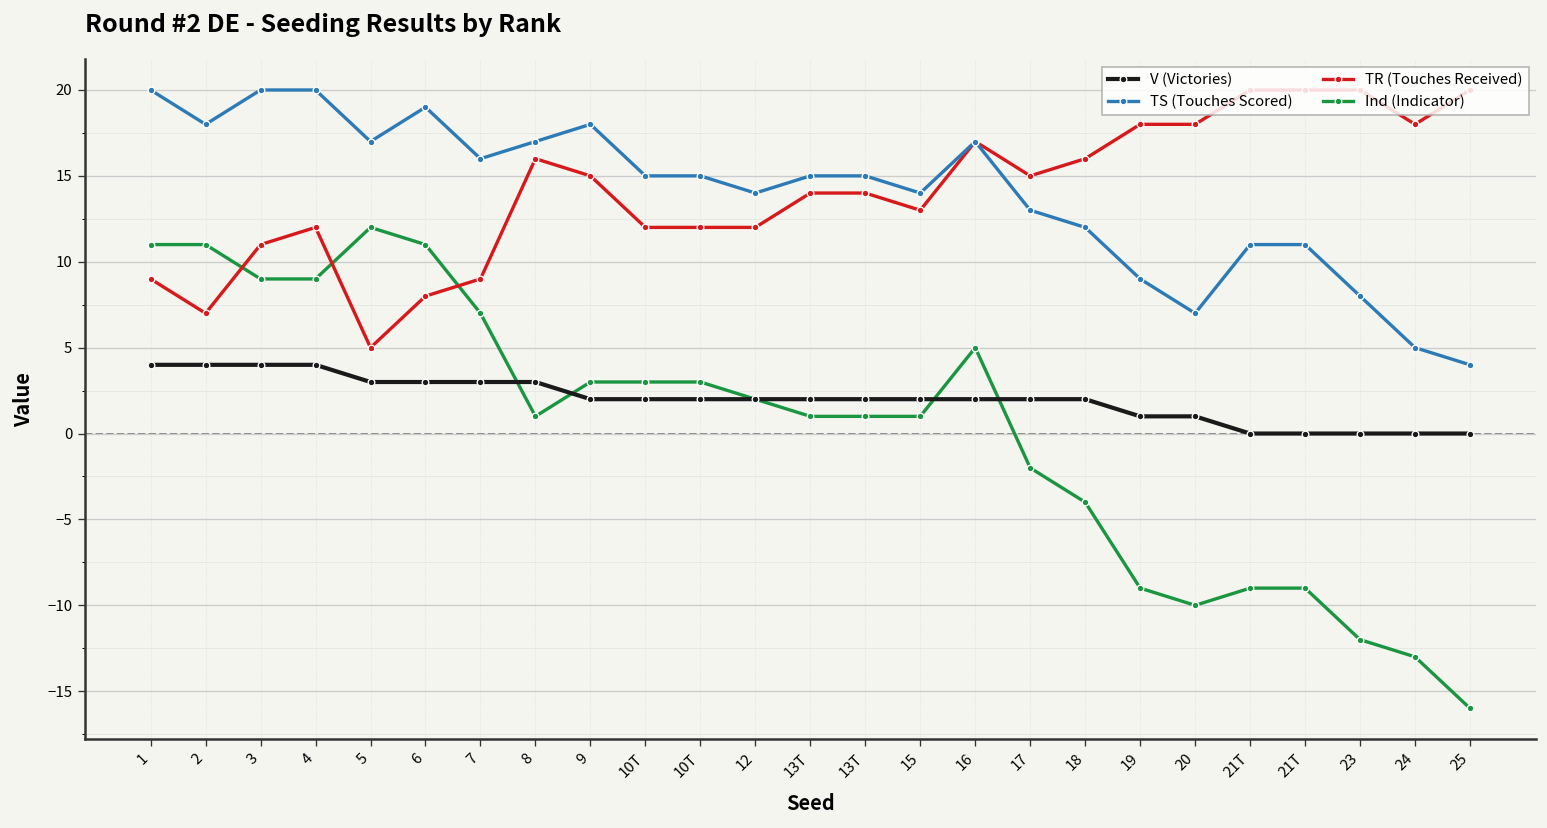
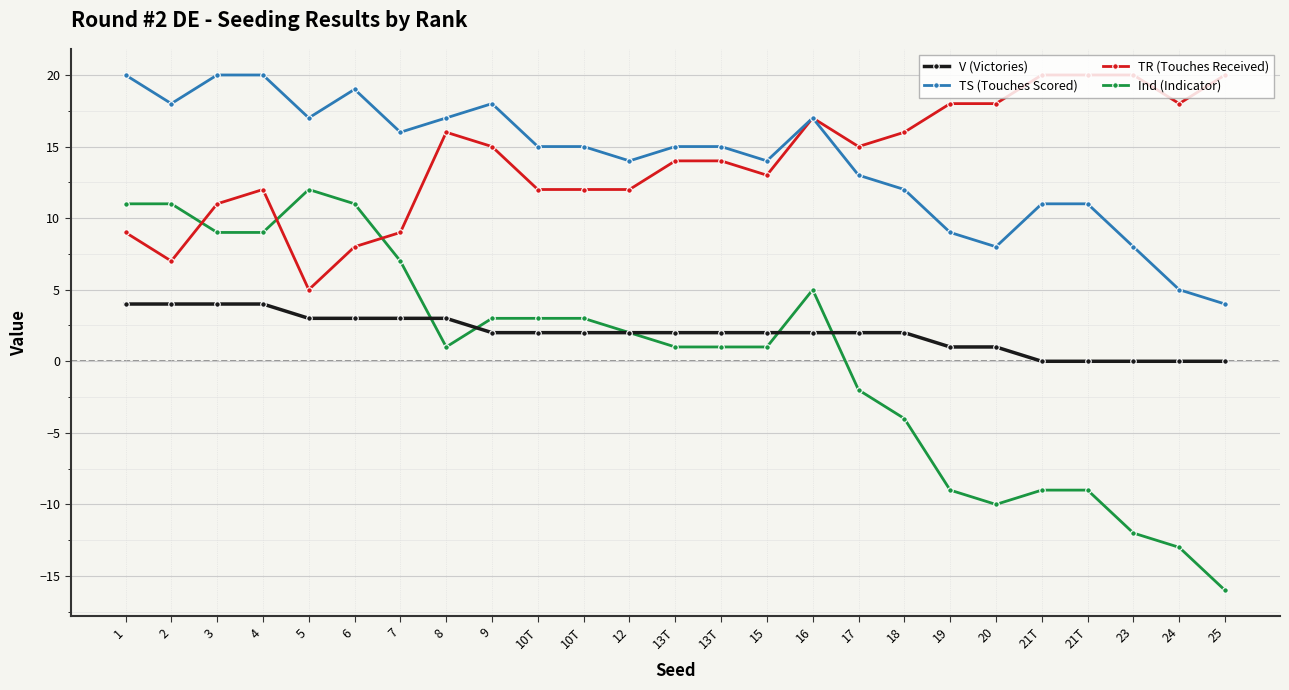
TS (Touches Scored), 20: 7 -> 8
